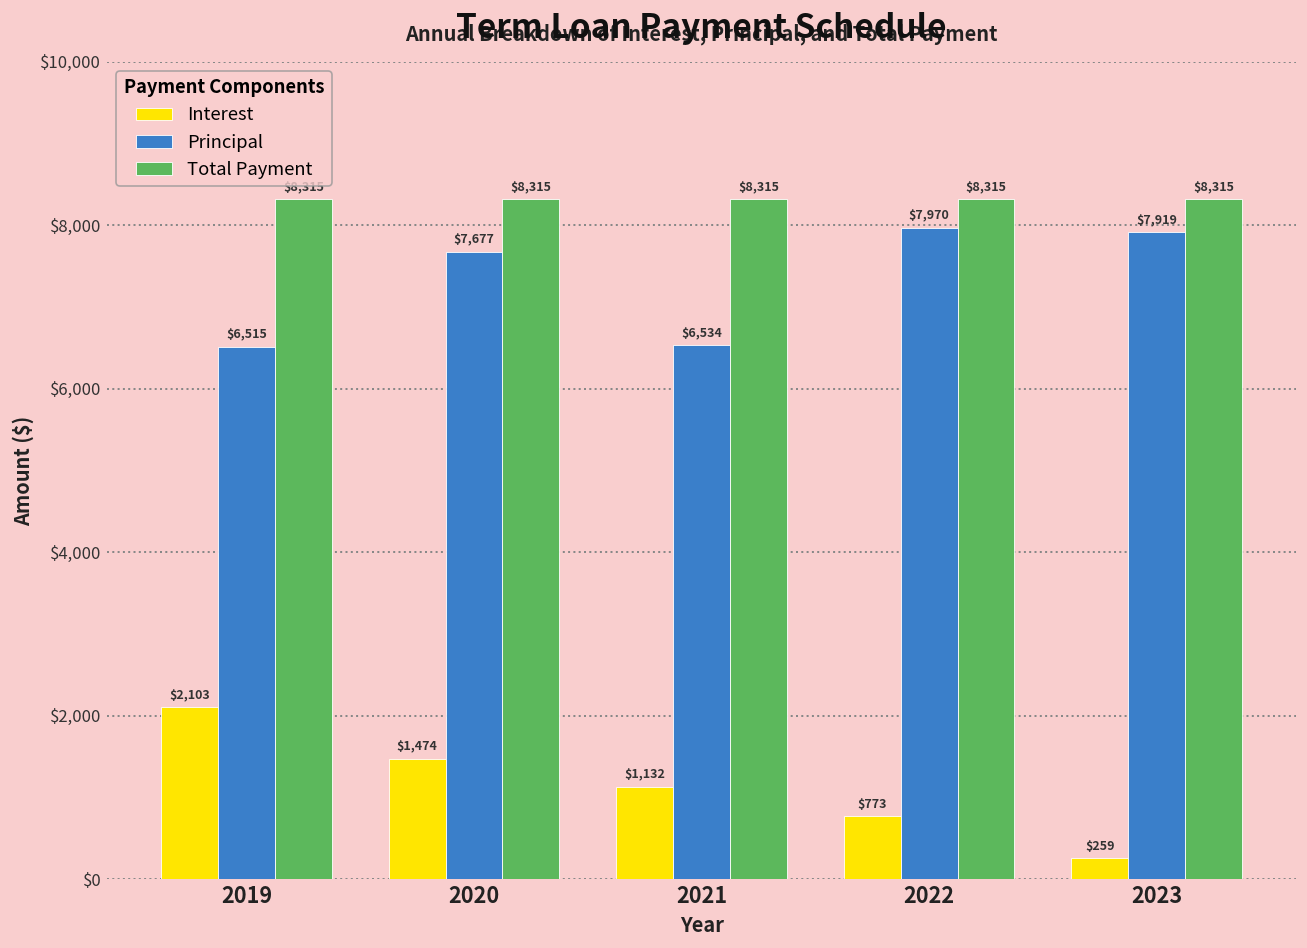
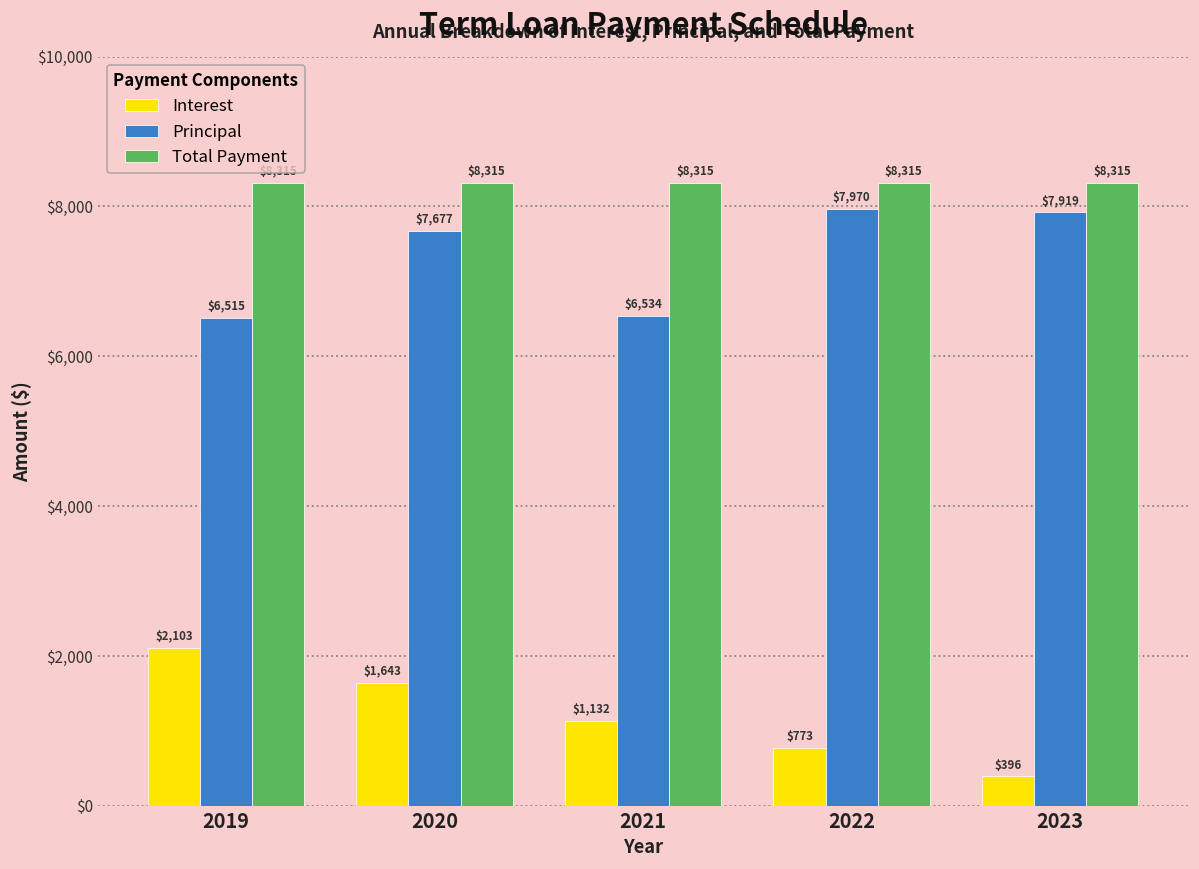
Interest, 2020: $1,474 -> $1,643
Interest, 2023: $259 -> $396
